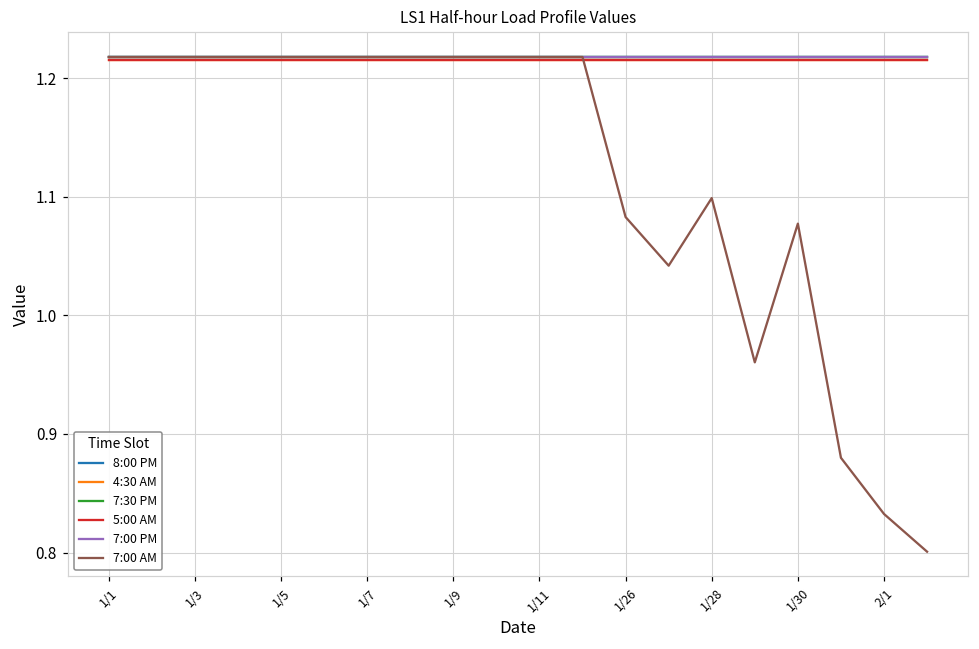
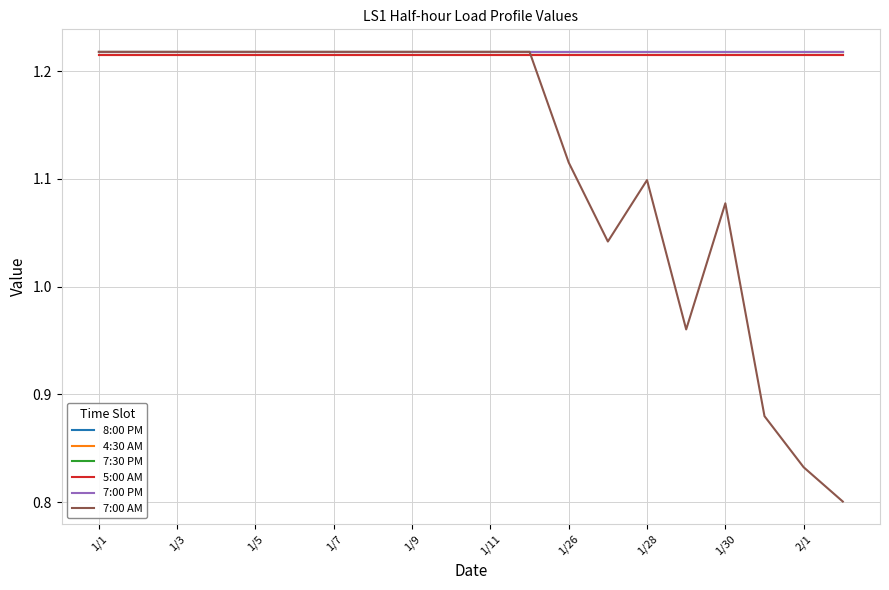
7:00 AM, 1/26: 1.083 -> 1.115
